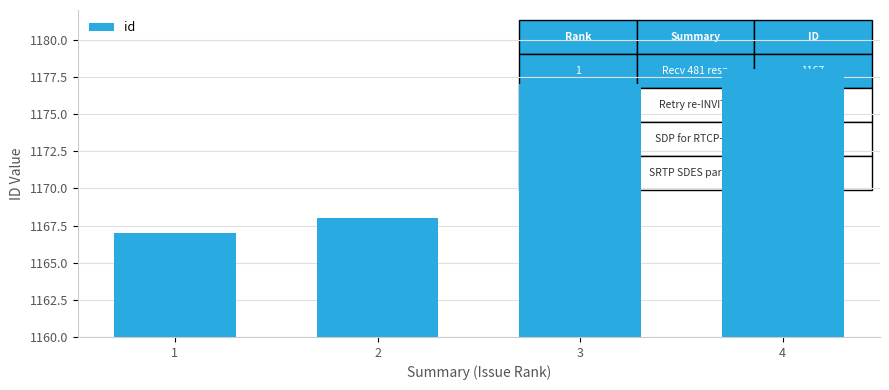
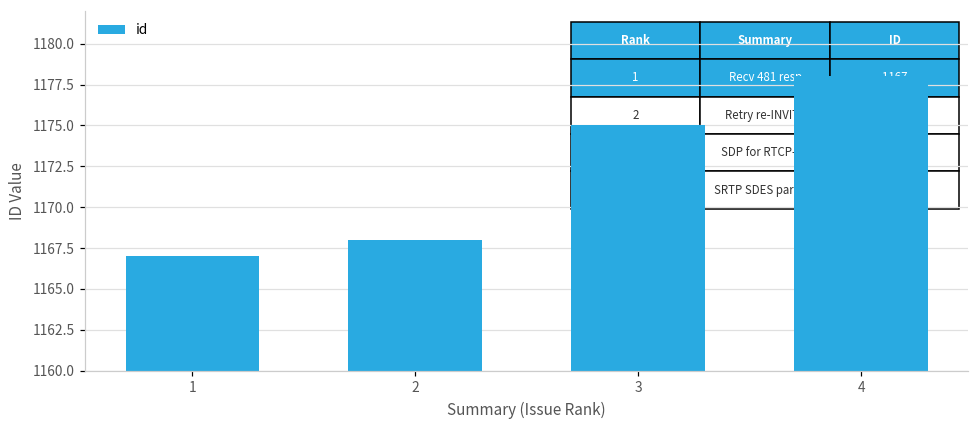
3: 1177 -> 1175
